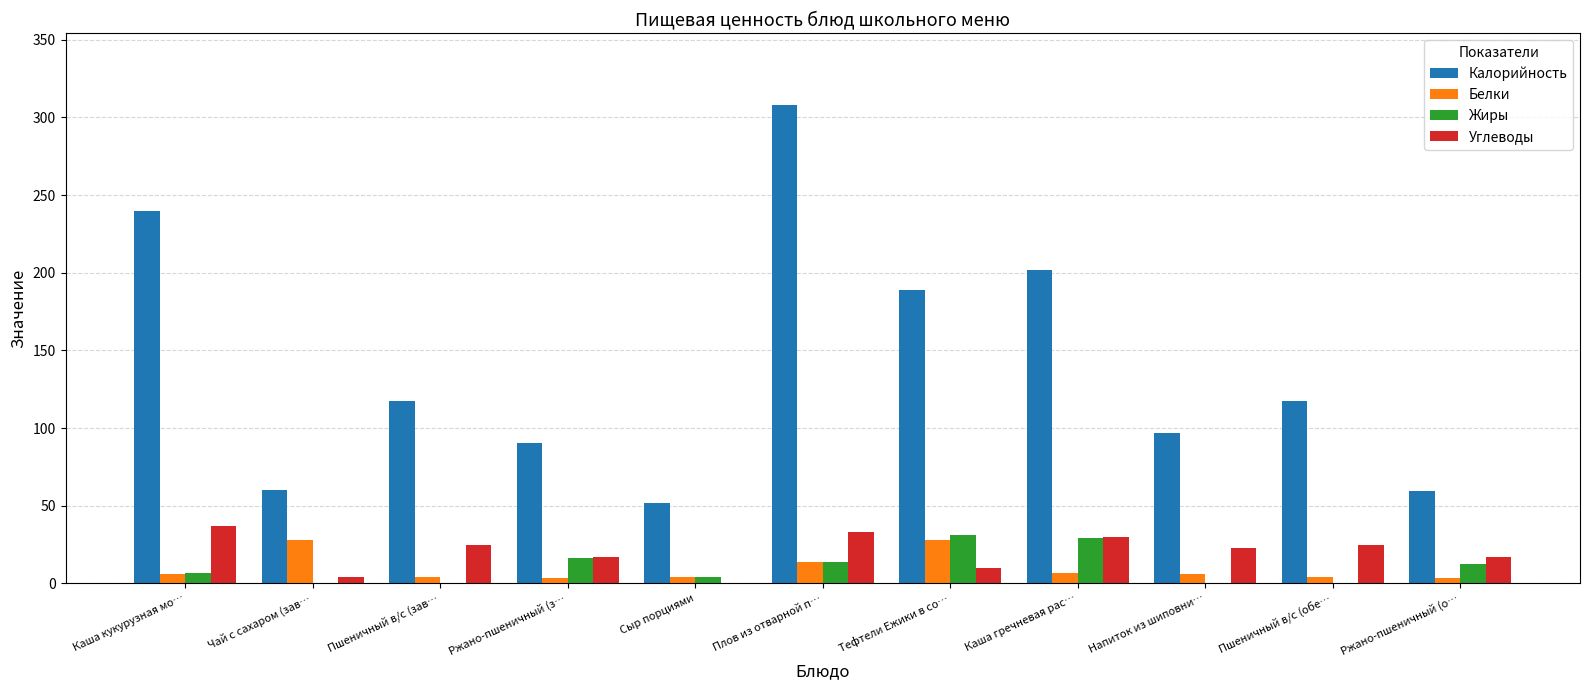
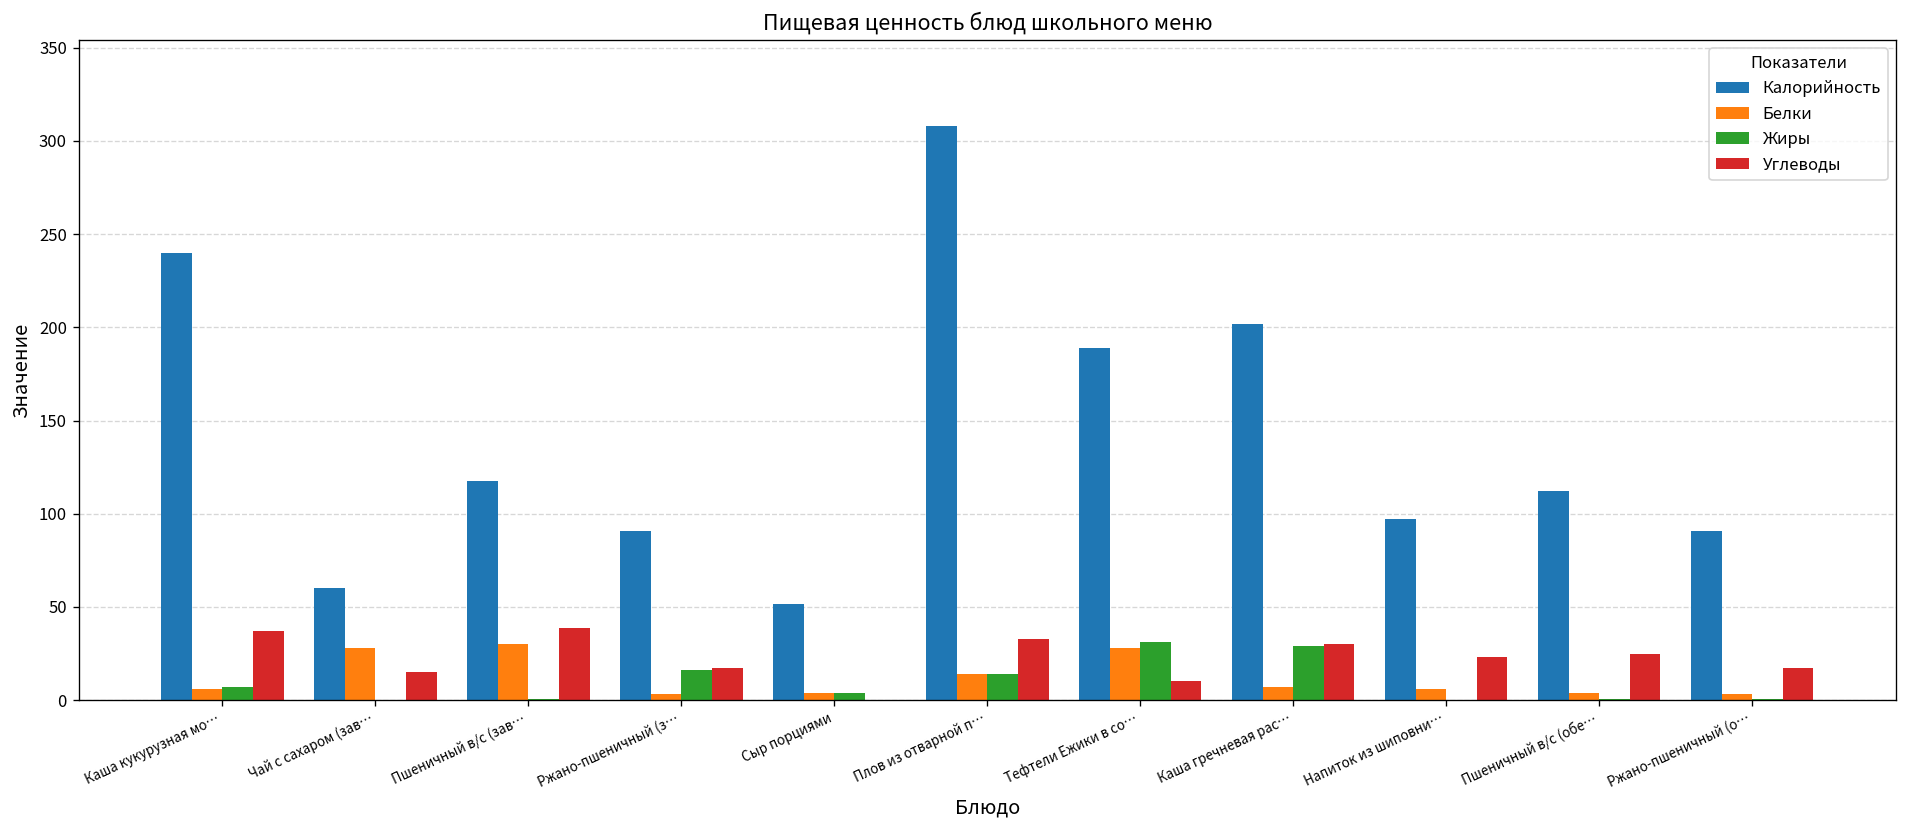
Углеводы, Чай с сахаром (зав…: 4 -> 15
Белки, Пшеничный в/с (зав…: 4 -> 30
Углеводы, Пшеничный в/с (зав…: 25 -> 39
Калорийность, Пшеничный в/с (обе…: 118 -> 112
Калорийность, Ржано-пшеничный (о…: 59 -> 91
Жиры, Ржано-пшеничный (о…: 12 -> 1
